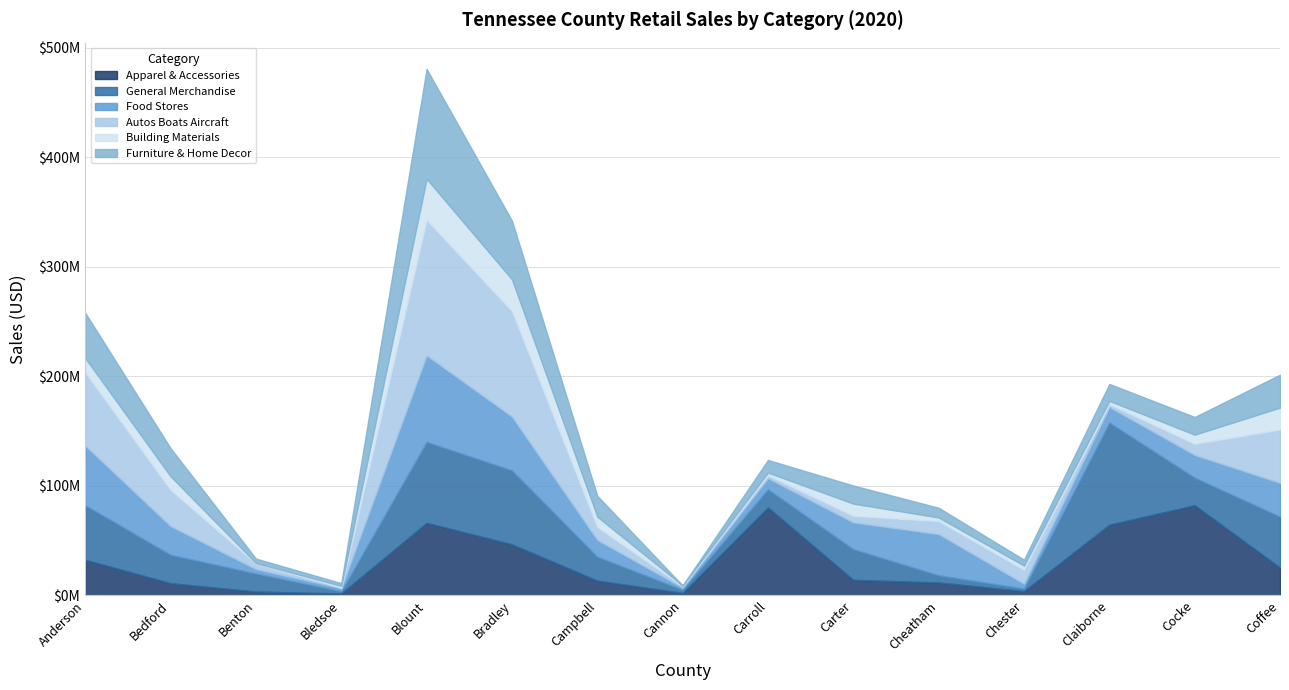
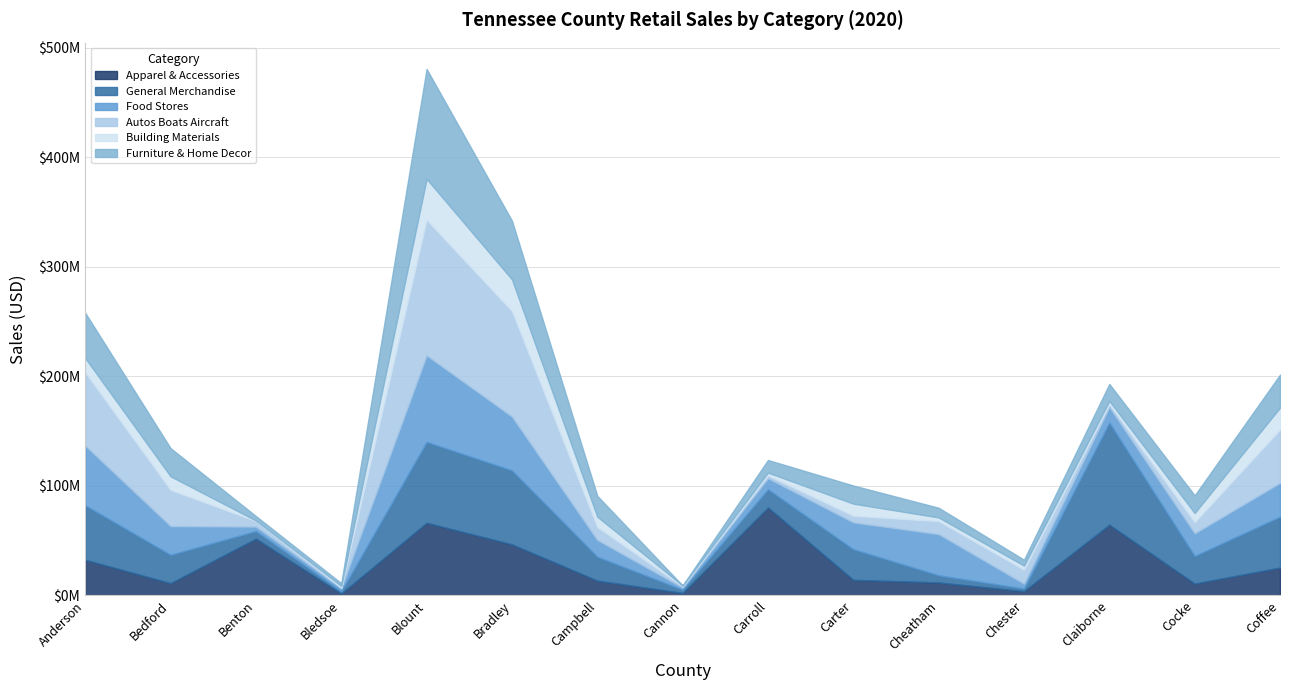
Apparel & Accessories, Benton: $3000000 -> $52000000
General Merchandise, Benton: $16000000 -> $7000000
Apparel & Accessories, Cocke: $82000000 -> $11000000
